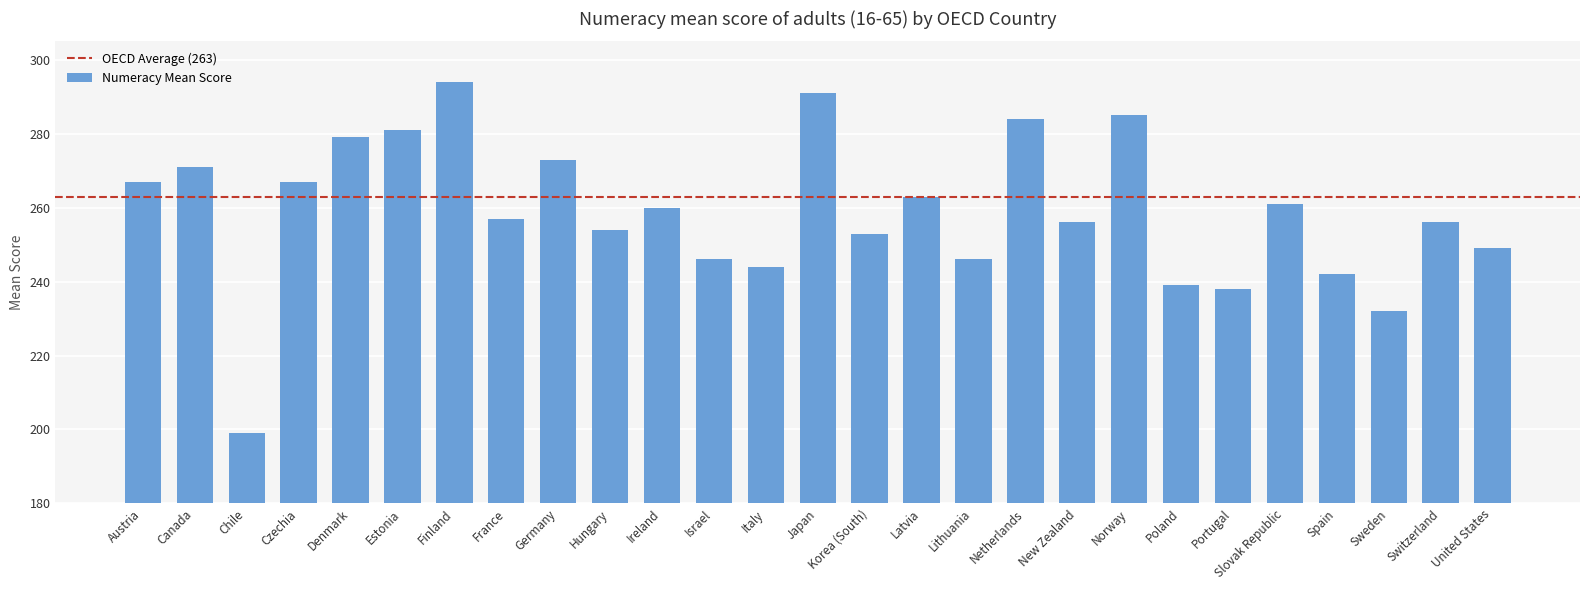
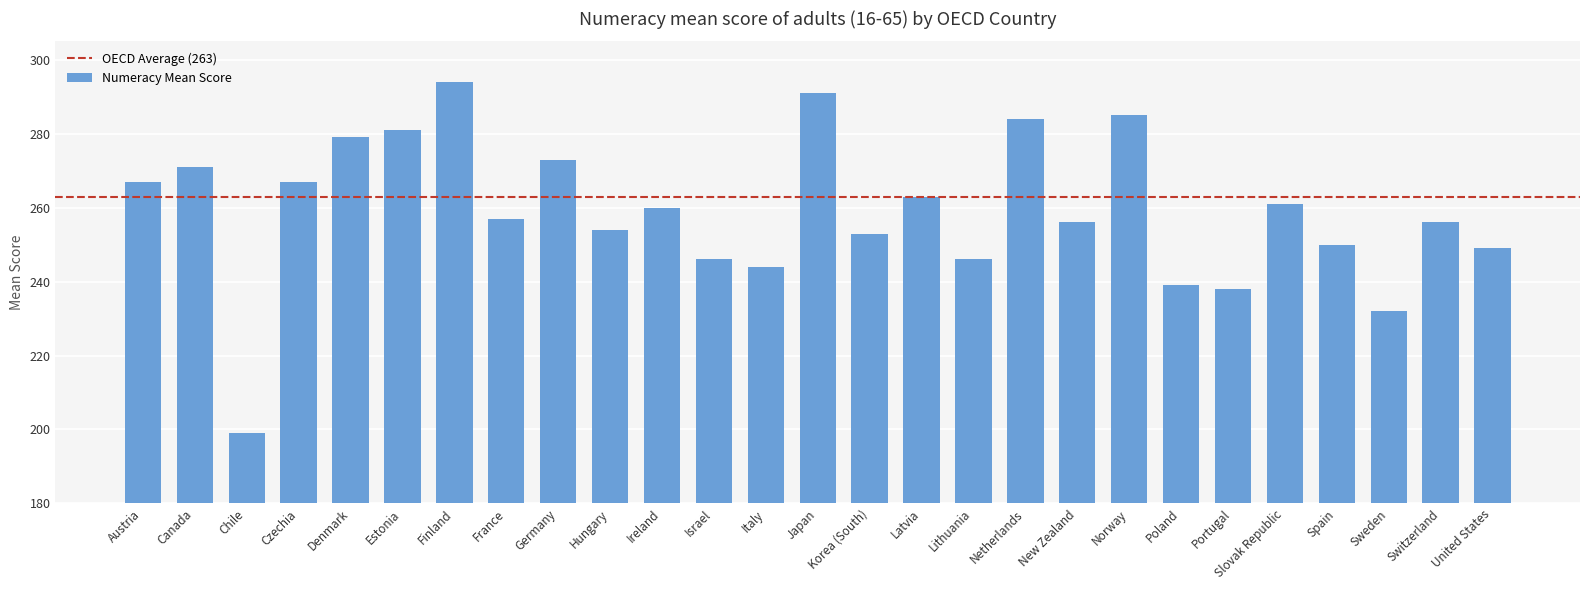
Spain: 242 -> 250
